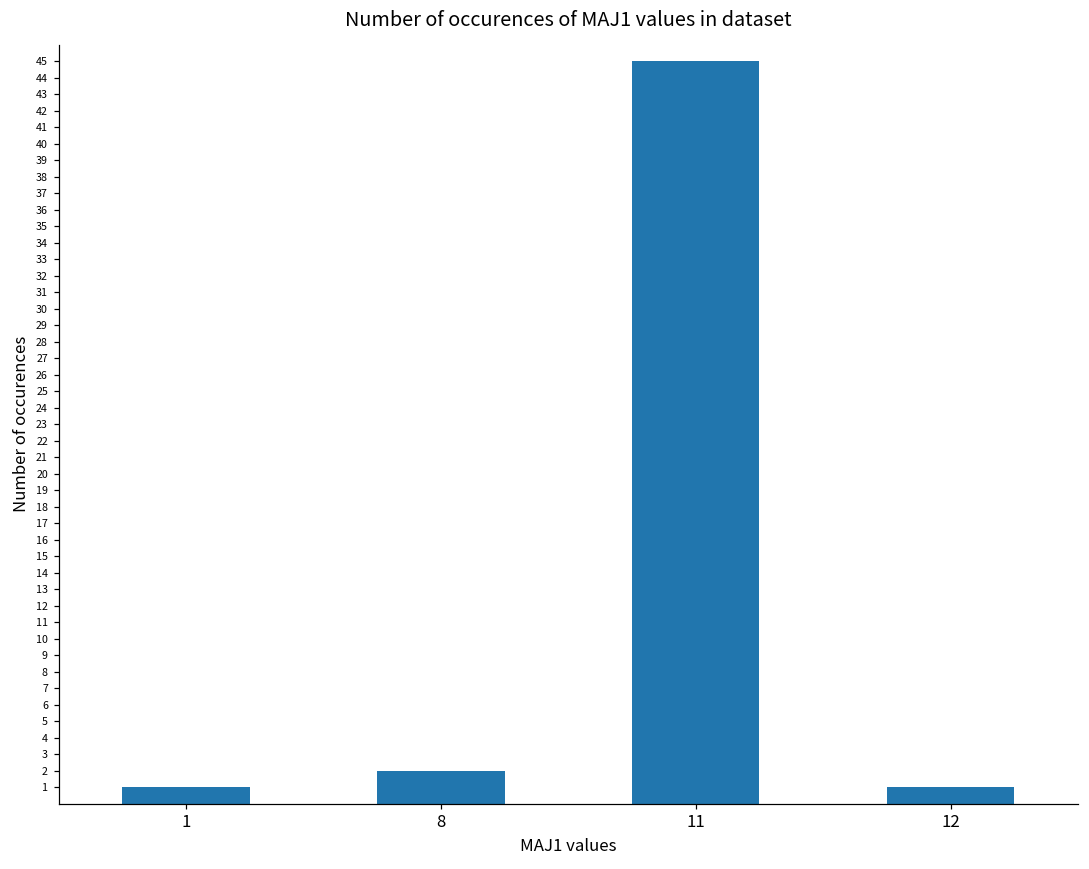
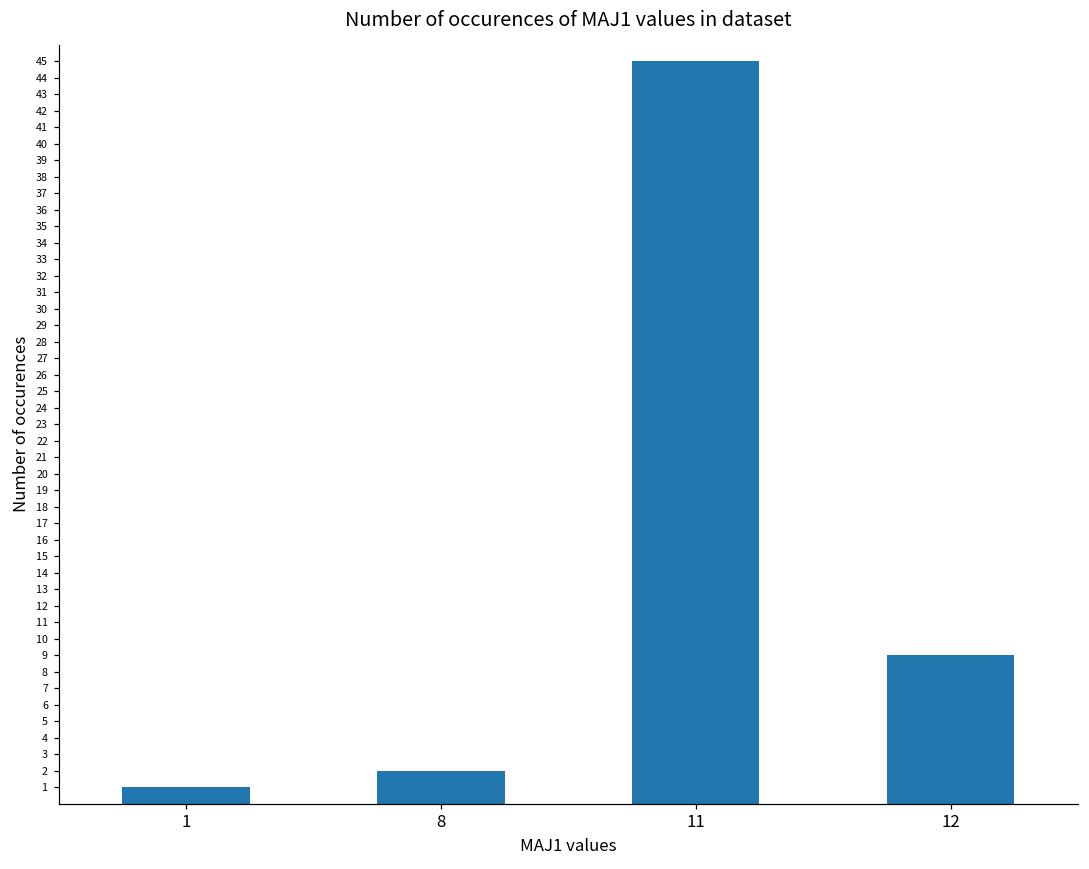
12: 1 -> 9
